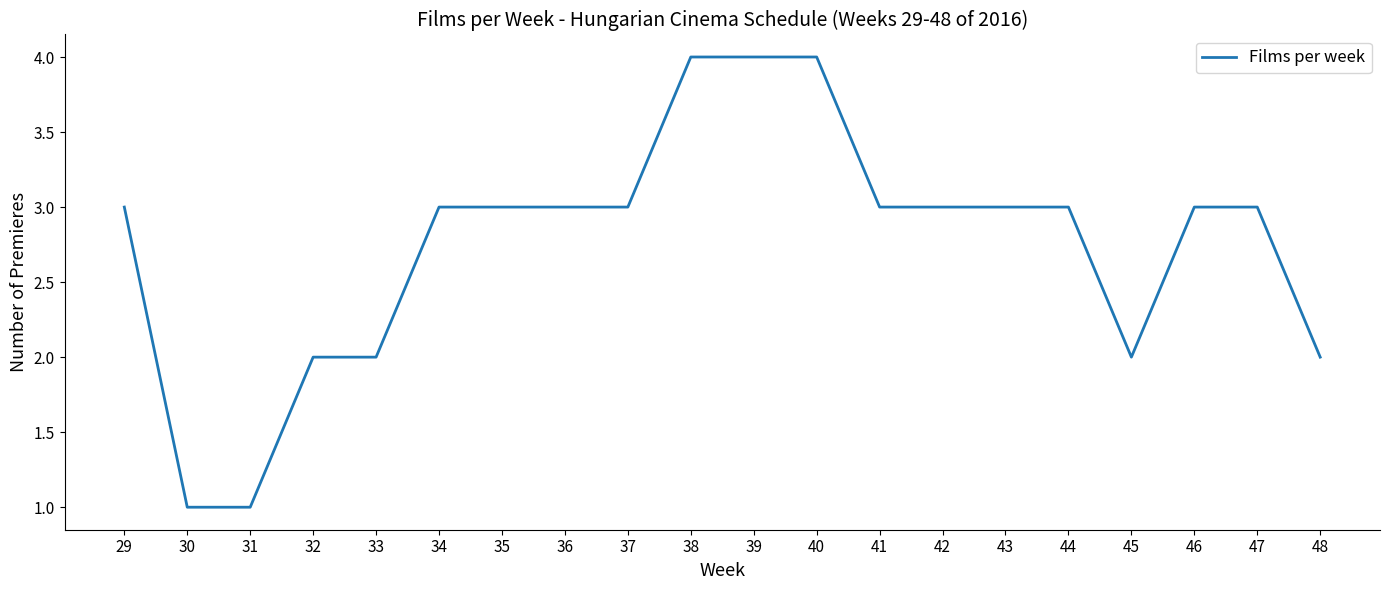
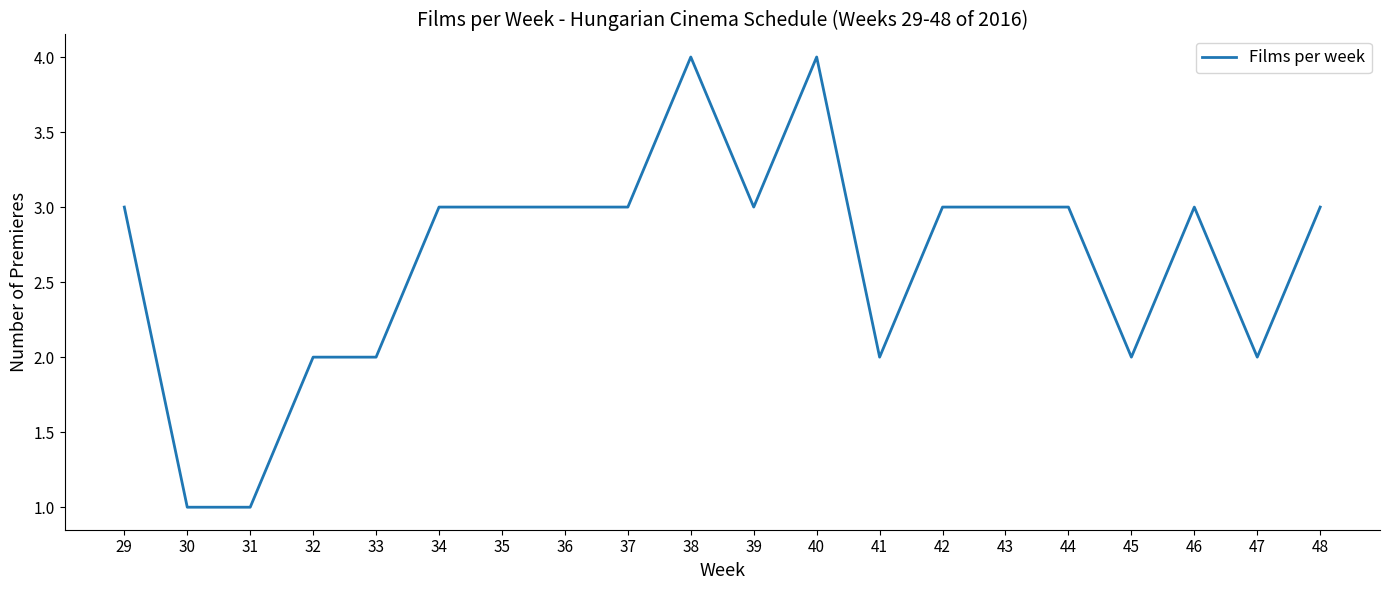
39: 4 -> 3
41: 3 -> 2
47: 3 -> 2
48: 2 -> 3
